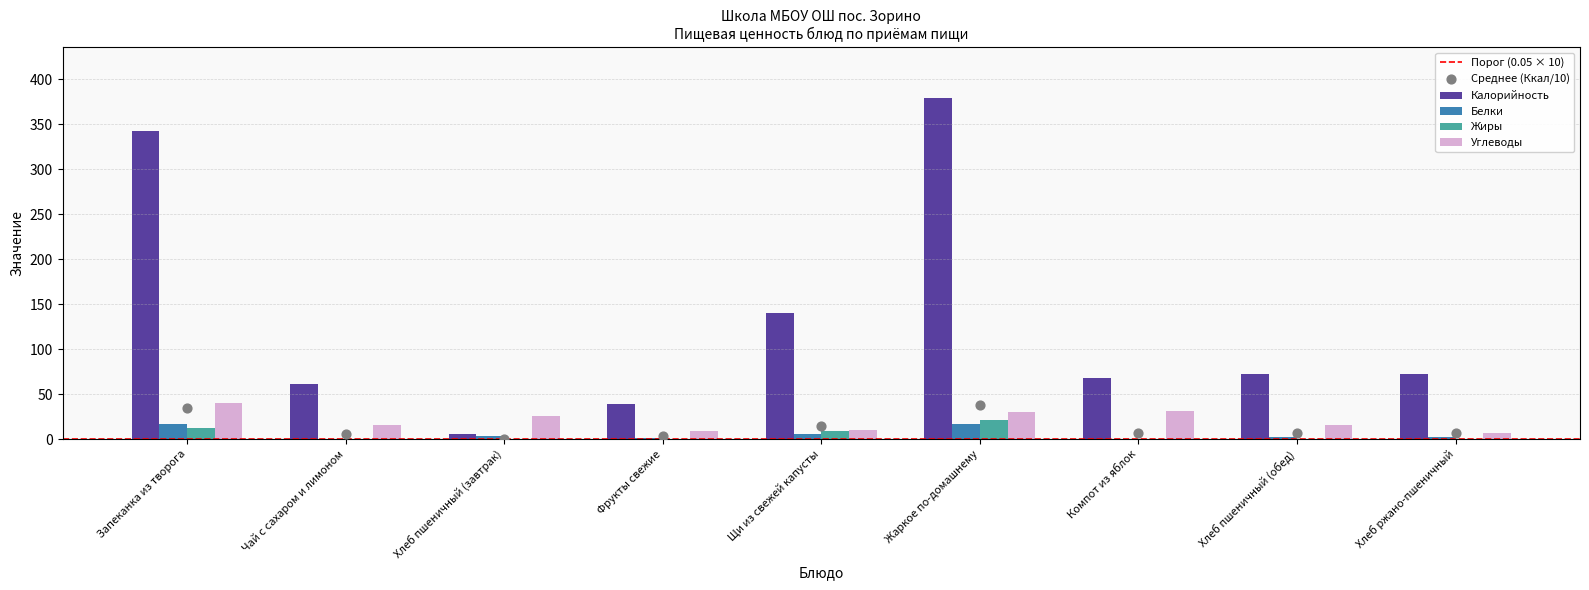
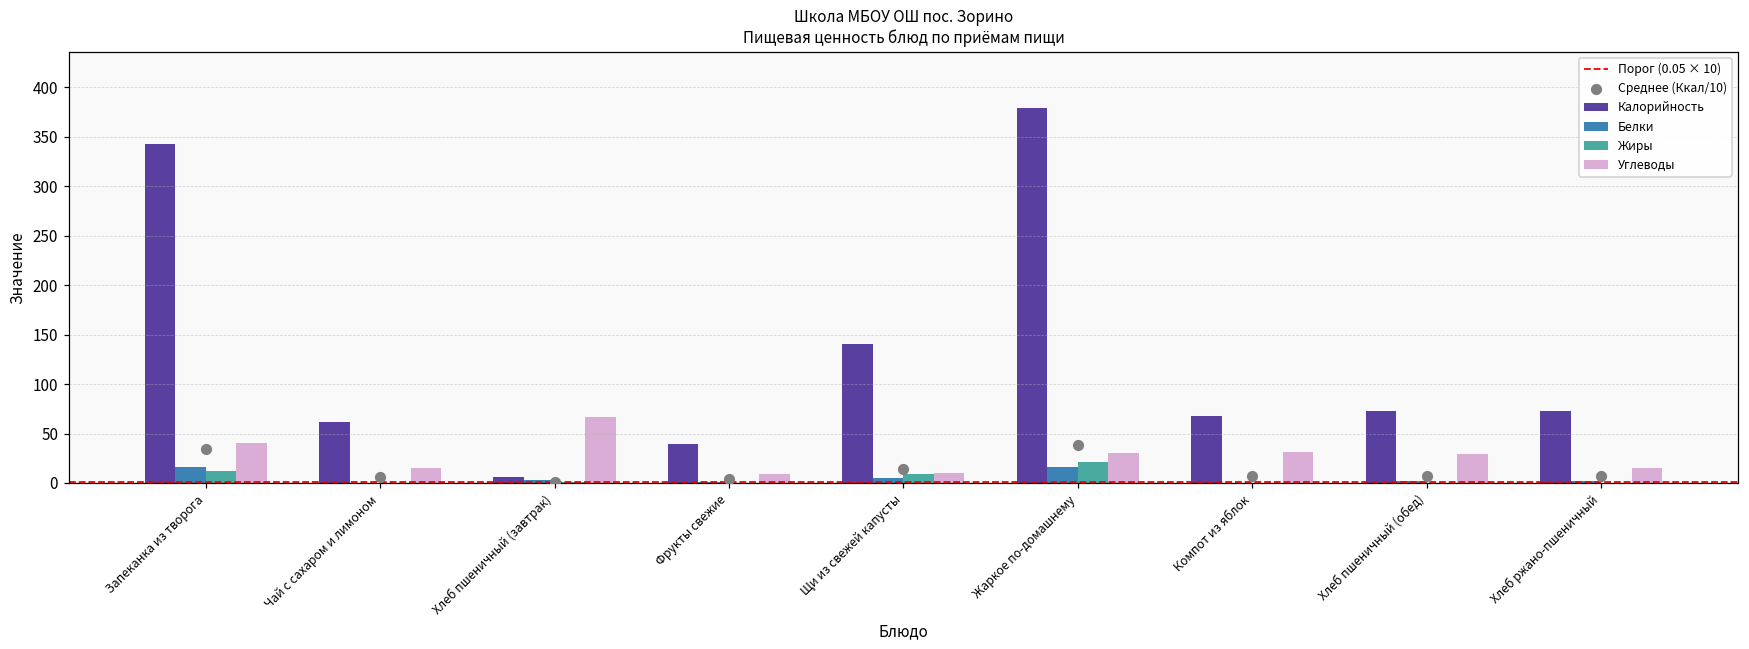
Углеводы, Хлеб пшеничный (завтрак): 30 -> 70
Углеводы, Хлеб пшеничный (обед): 20 -> 30
Углеводы, Хлеб ржано-пшеничный: 10 -> 20
